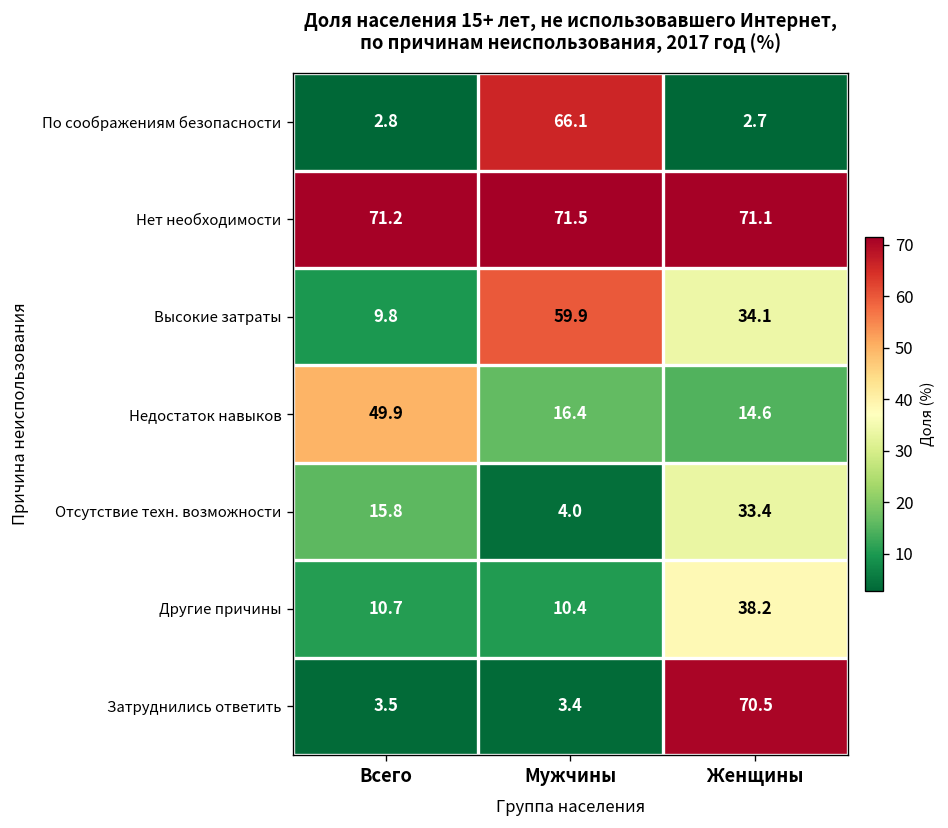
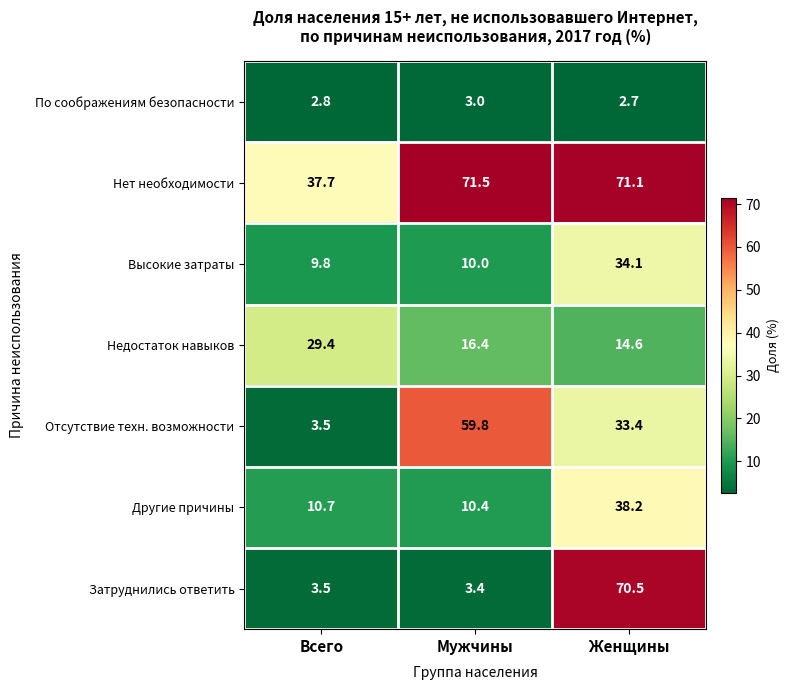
По соображениям безопасности, Мужчины: 66.1 -> 3.0
Нет необходимости, Всего: 71.2 -> 37.7
Высокие затраты, Мужчины: 59.9 -> 10.0
Недостаток навыков, Всего: 49.9 -> 29.4
Отсутствие техн. возможности, Всего: 15.8 -> 3.5
Отсутствие техн. возможности, Мужчины: 4.0 -> 59.8
